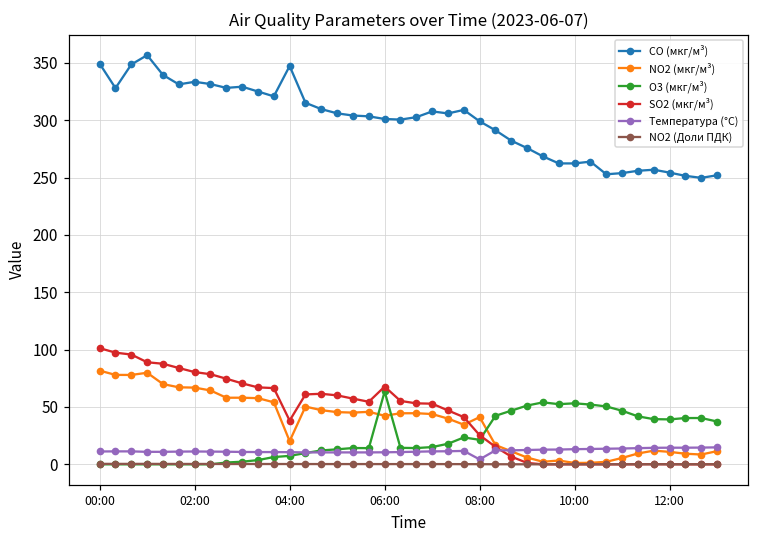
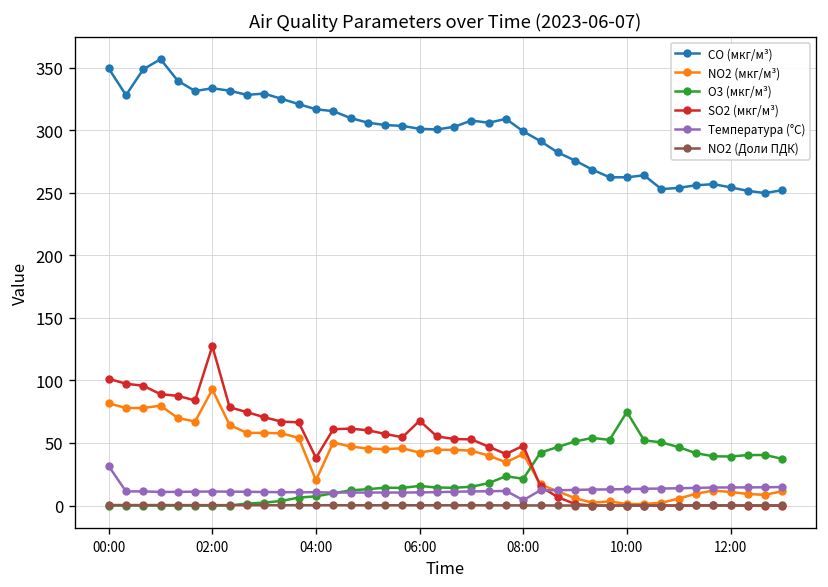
Температура (°C), 00:00: 11 -> 32
NO2 (мкг/м³), 02:00: 67 -> 93
SO2 (мкг/м³), 02:00: 80 -> 127
CO (мкг/м³), 04:00: 347 -> 317
O3 (мкг/м³), 06:00: 64 -> 16
SO2 (мкг/м³), 08:00: 25 -> 48
O3 (мкг/м³), 10:00: 53 -> 75
